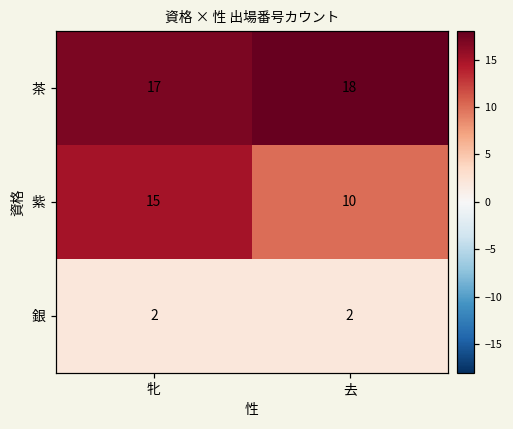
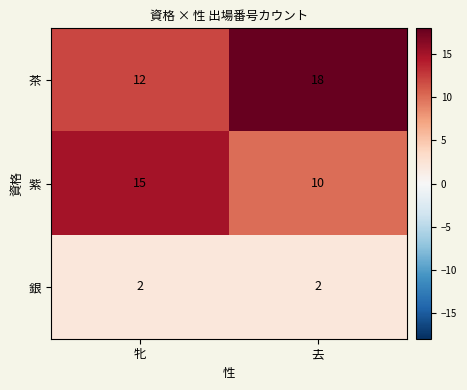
茶, 牝: 17 -> 12
